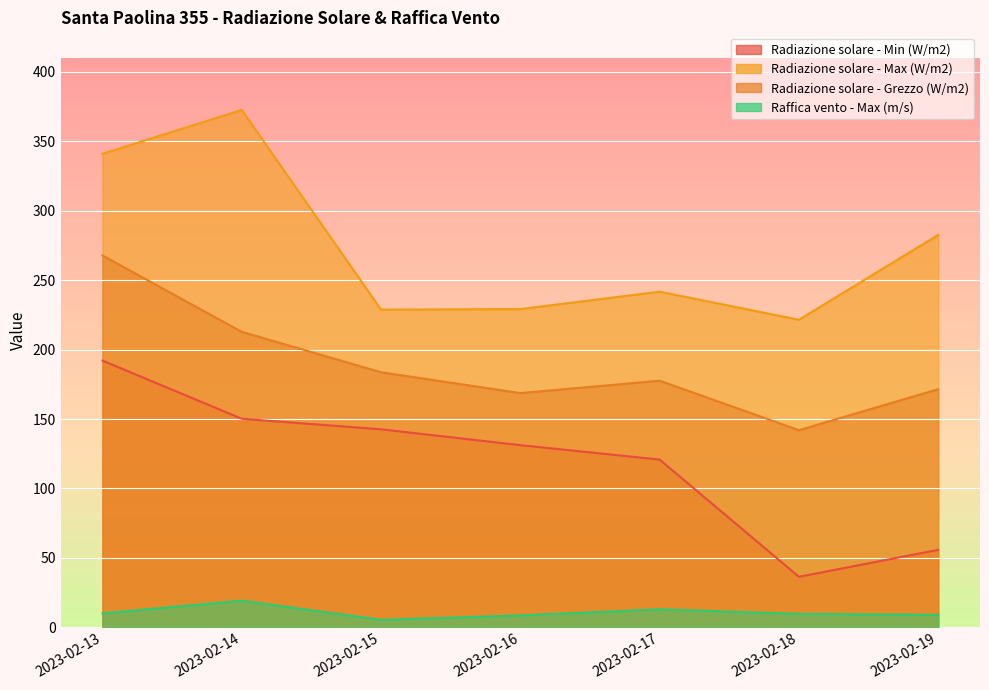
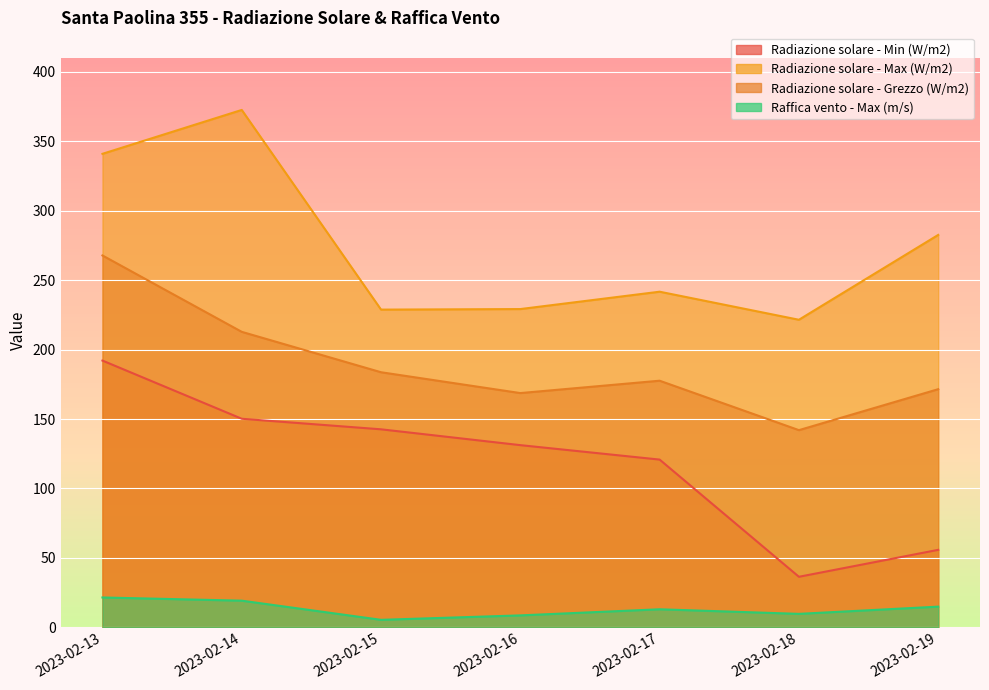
Raffica vento - Max (m/s), 2023-02-13: 10 -> 22
Raffica vento - Max (m/s), 2023-02-19: 9 -> 15
